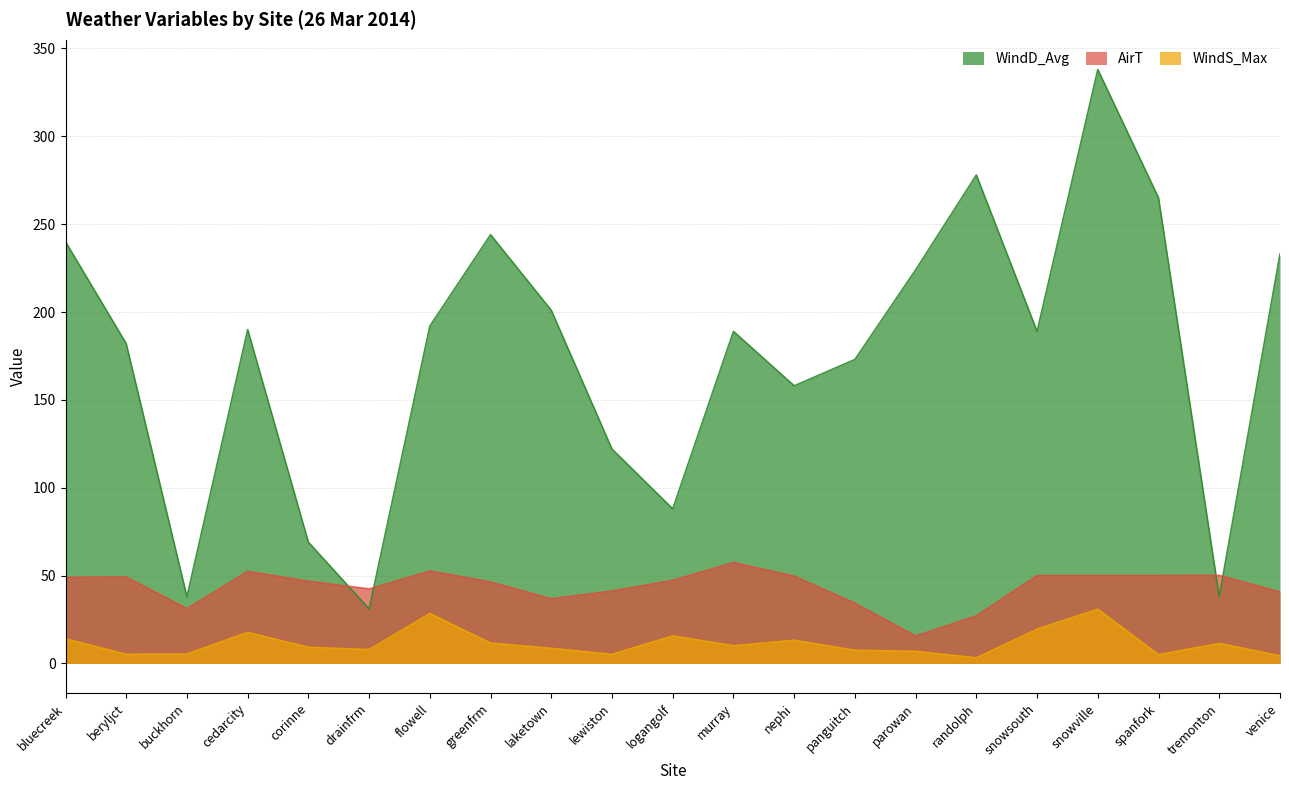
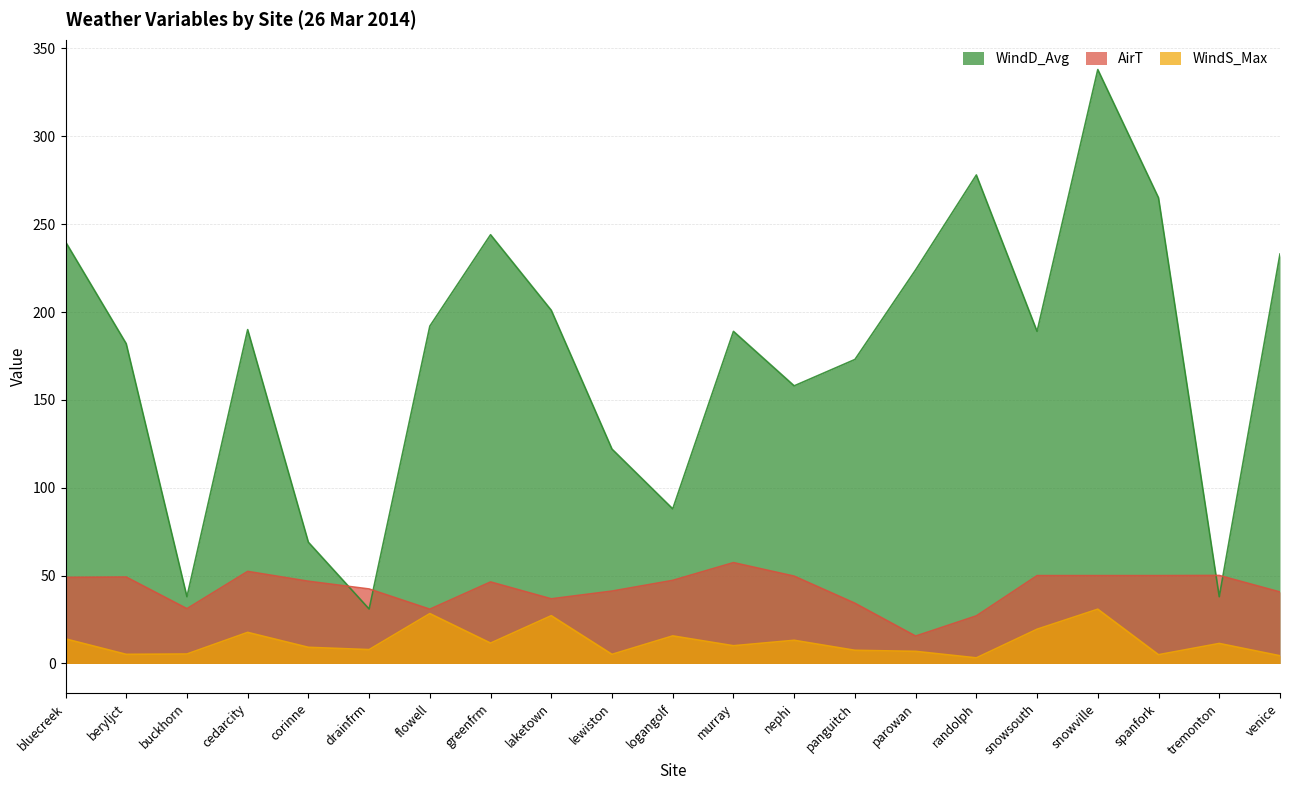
AirT, flowell: 53 -> 31
WindS_Max, laketown: 9 -> 27
